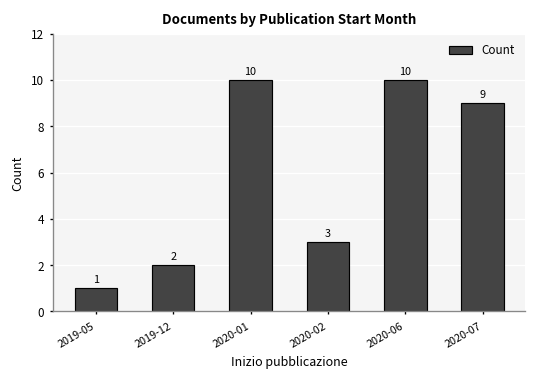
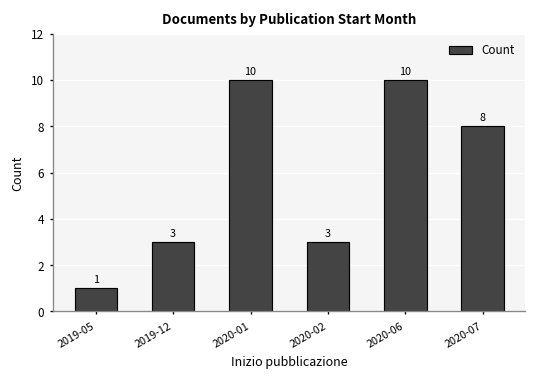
2019-12: 2 -> 3
2020-07: 9 -> 8
